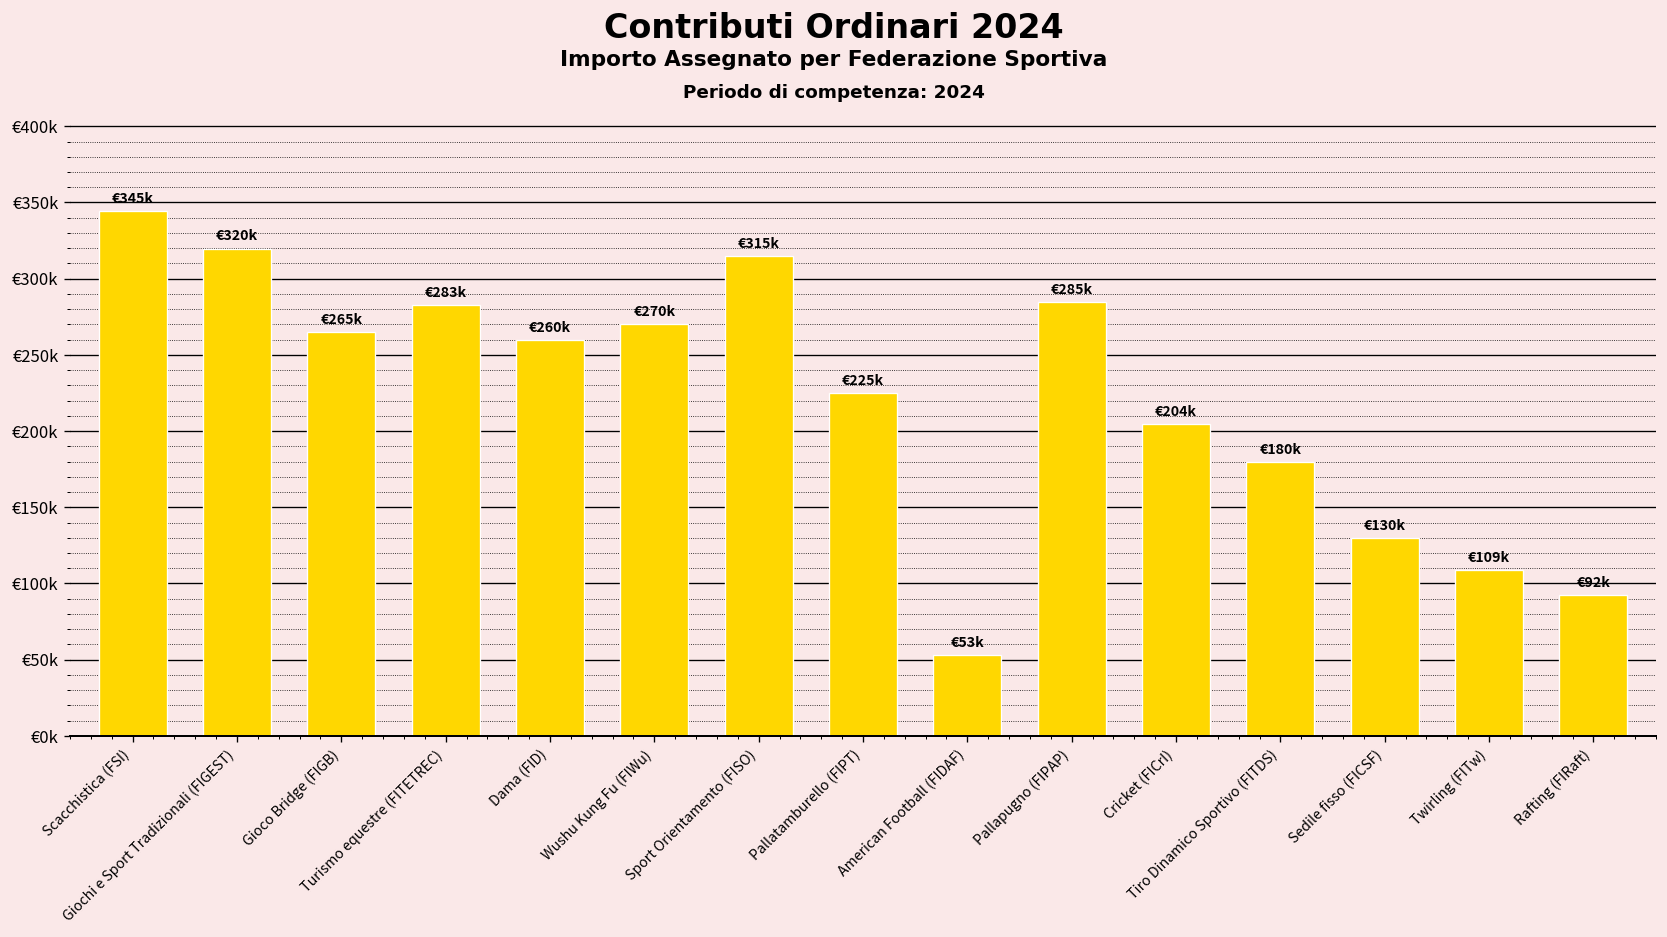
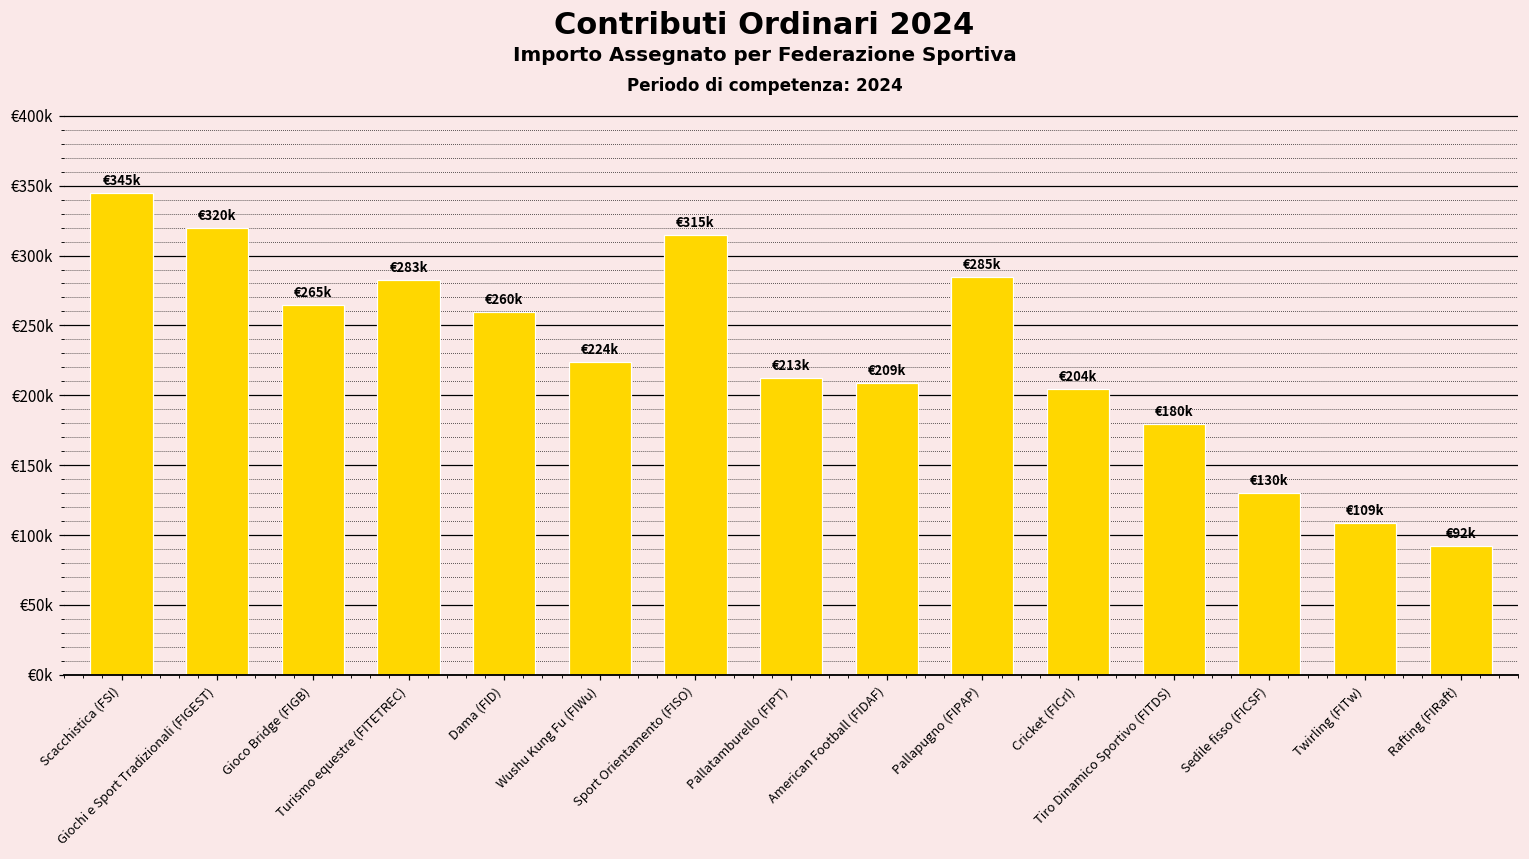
Wushu Kung Fu (FIWu): €270k -> €224k
Pallatamburello (FIPT): €225k -> €213k
American Football (FIDAF): €53k -> €209k
